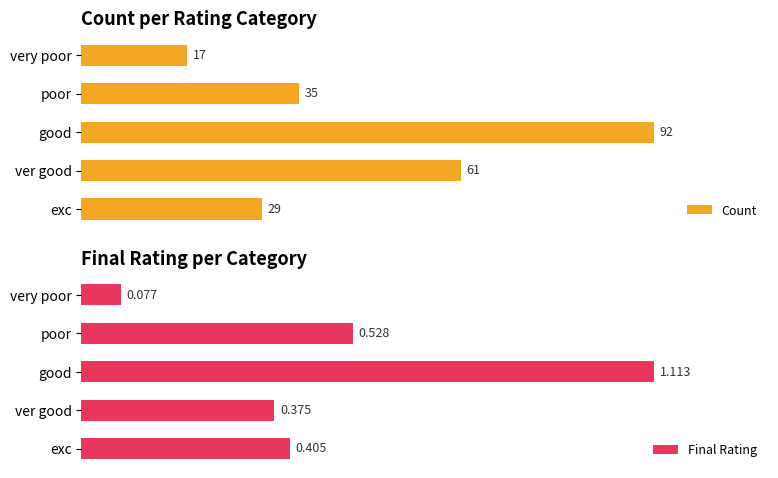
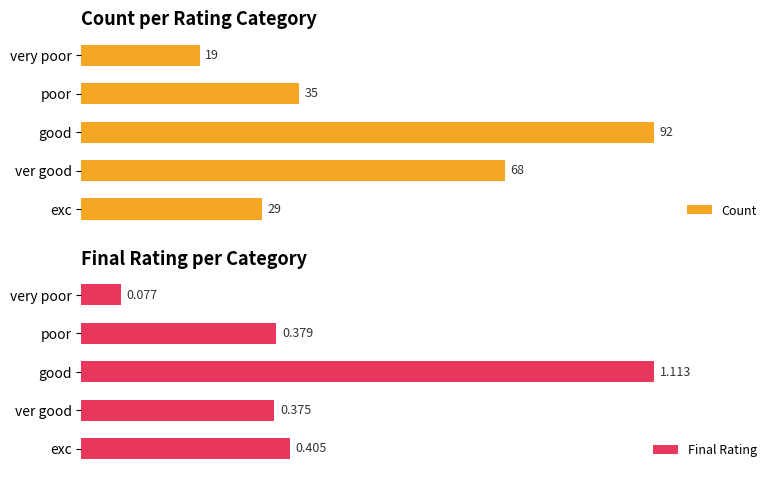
Count per Rating Category, very poor: 17 -> 19
Count per Rating Category, ver good: 61 -> 68
Final Rating per Category, poor: 0.528 -> 0.379
